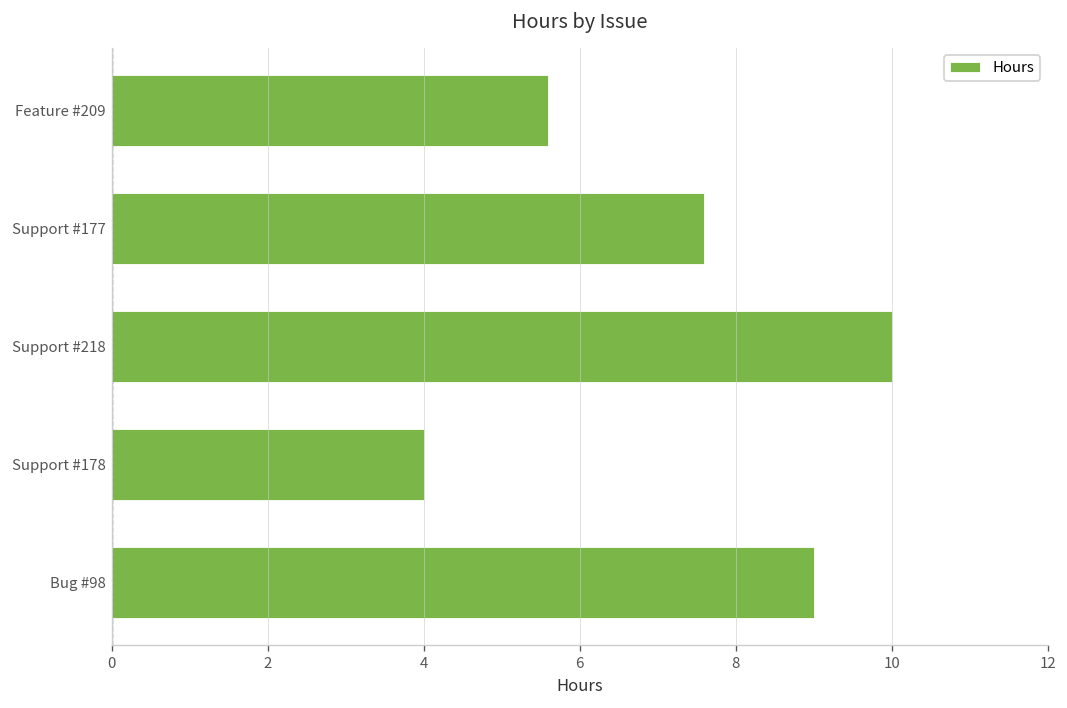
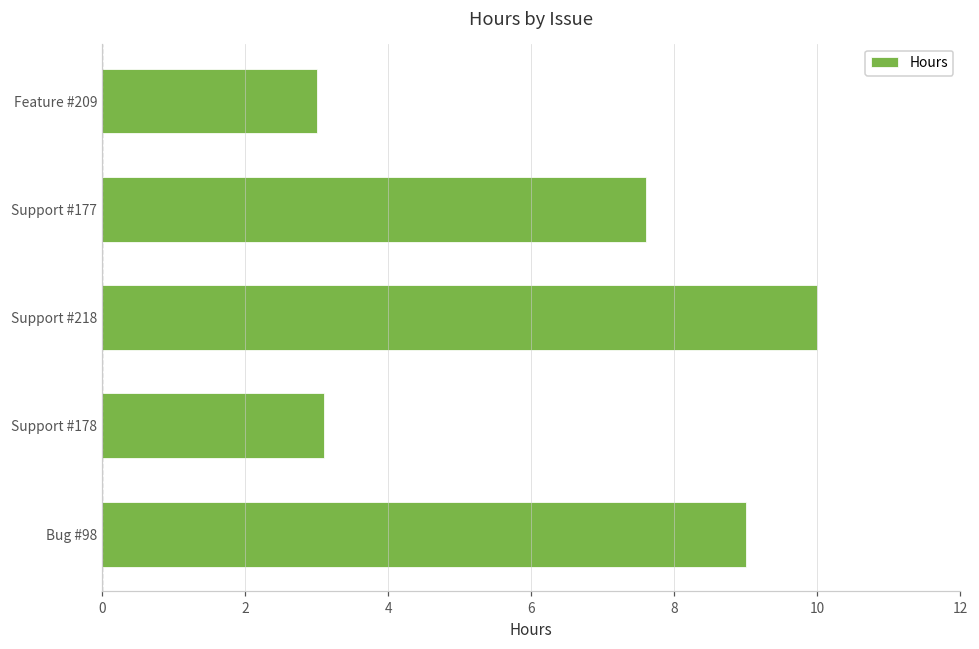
Feature #209: 5.6 -> 3.0
Support #178: 4.0 -> 3.1
